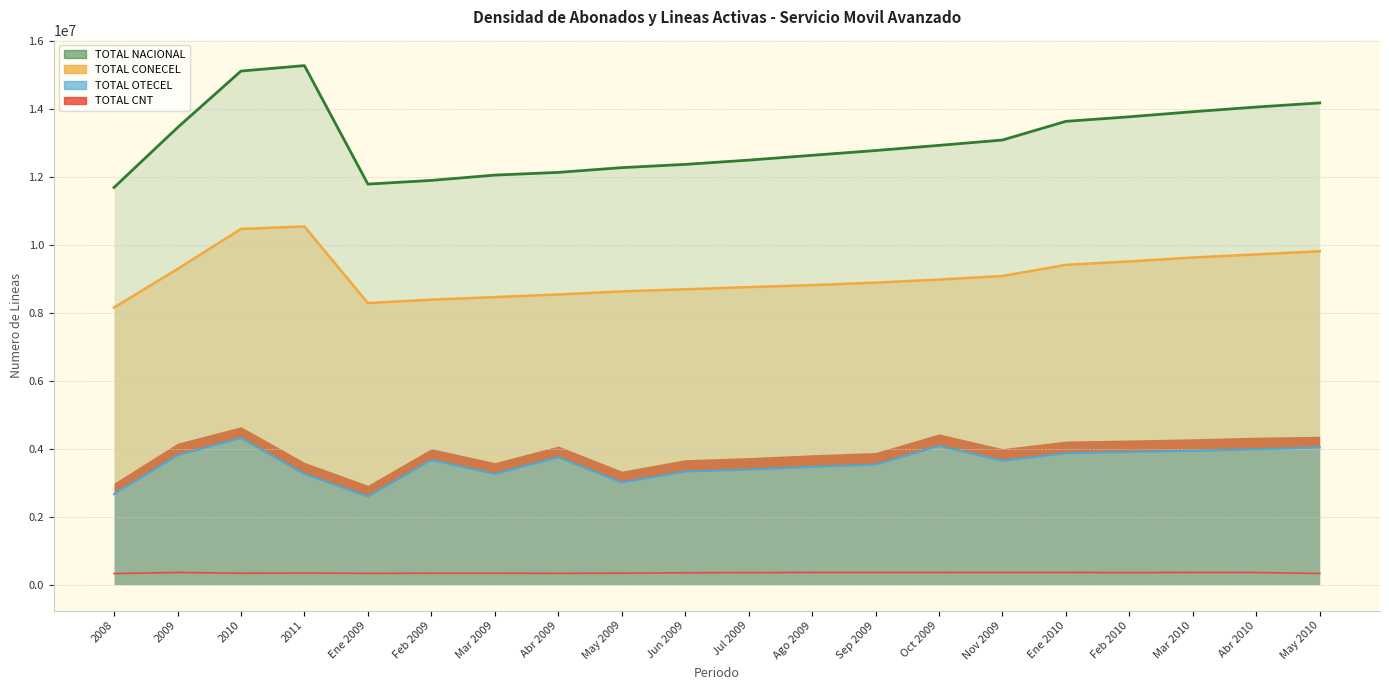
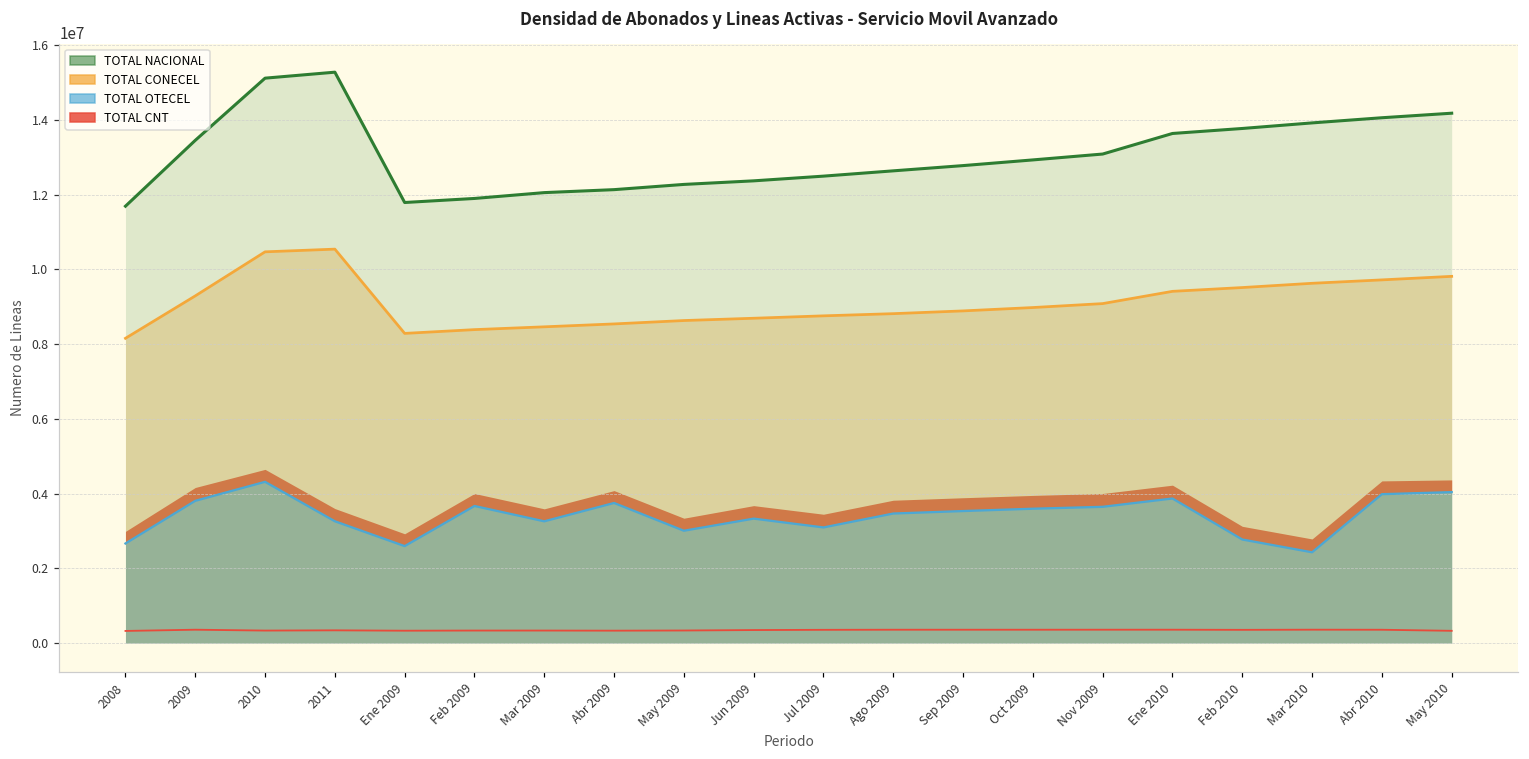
TOTAL OTECEL, Jul 2009: 3400000 -> 3100000
TOTAL OTECEL, Oct 2009: 4100000 -> 3600000
TOTAL OTECEL, Feb 2010: 3900000 -> 2800000
TOTAL OTECEL, Mar 2010: 3900000 -> 2400000
